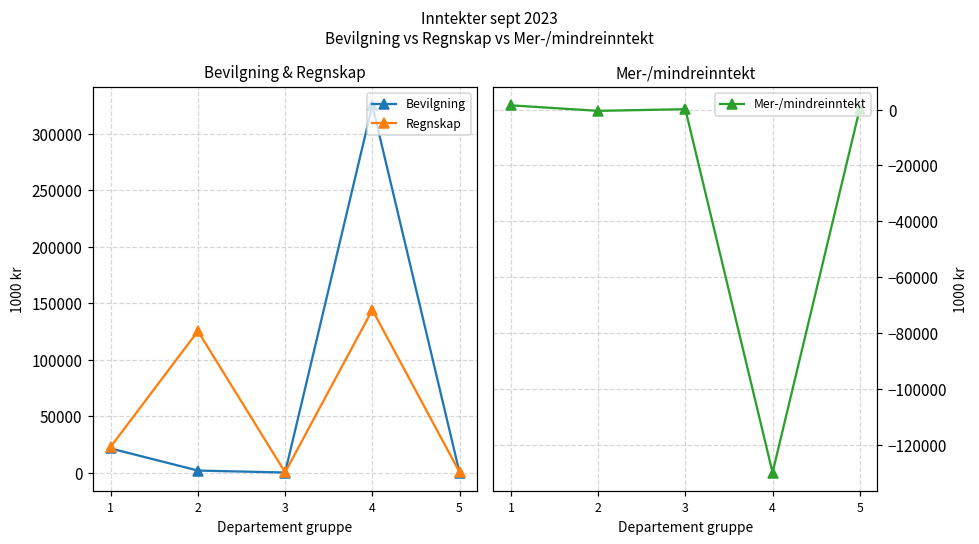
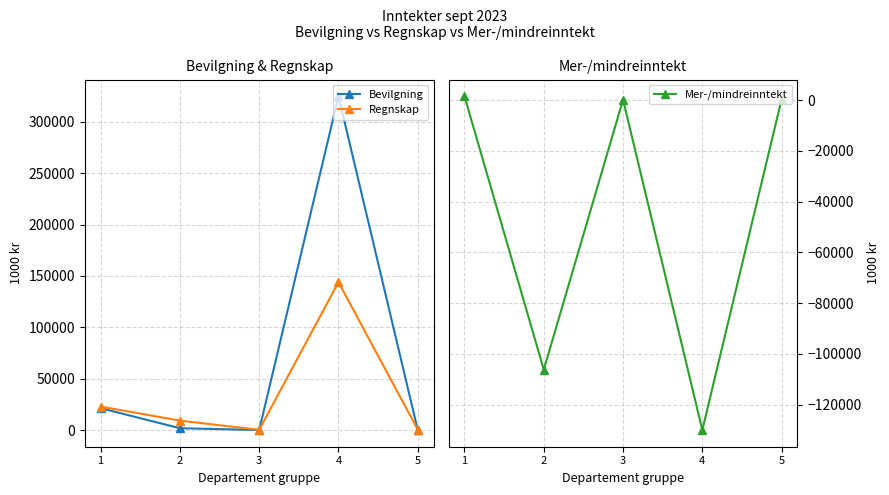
Bevilgning & Regnskap, Regnskap, 2: 125000 -> 9000
Mer-/mindreinntekt, 2: 0 -> -106000
